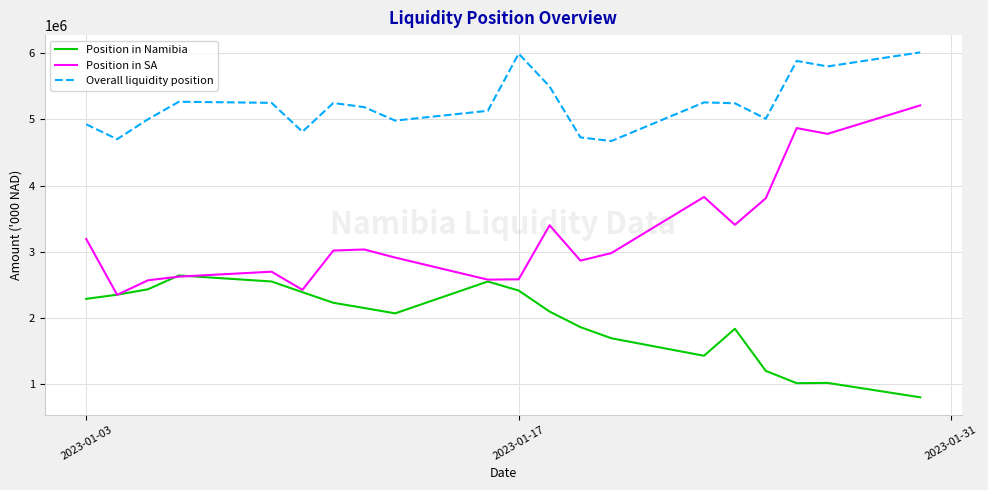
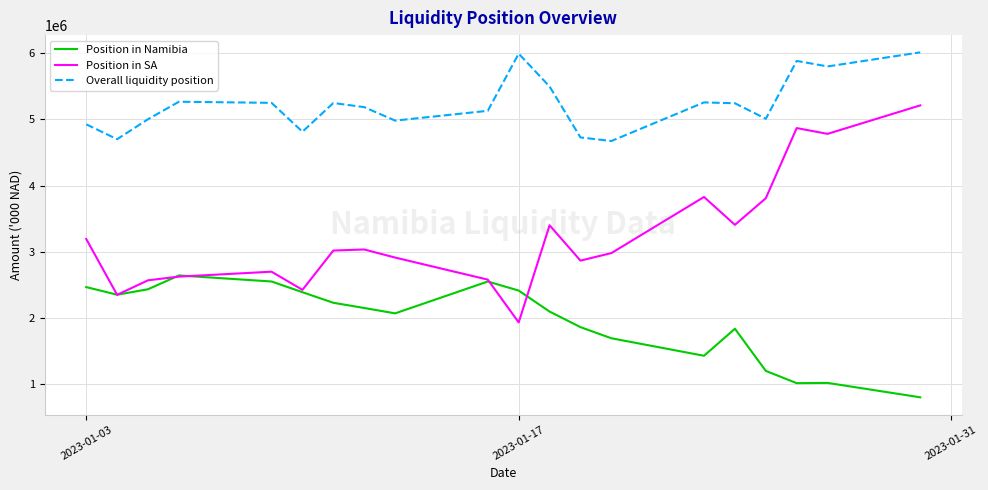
Position in Namibia, 2023-01-03: 2300000 -> 2500000
Position in SA, 2023-01-17: 2600000 -> 1900000
